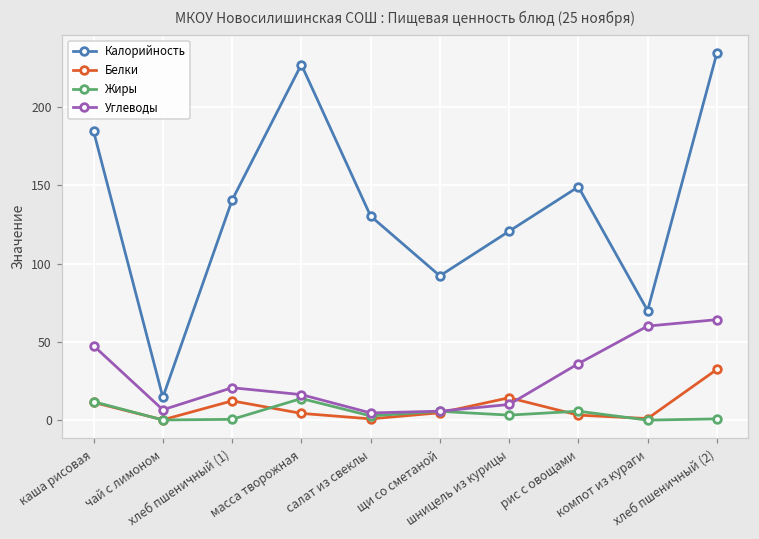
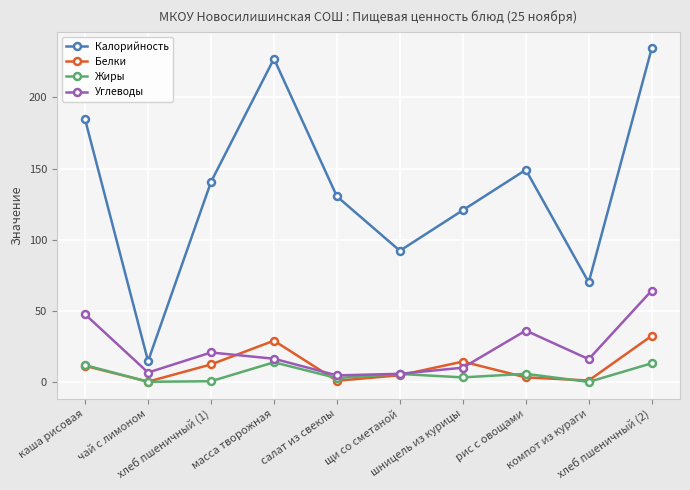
Белки, масса творожная: 4 -> 29
Углеводы, компот из кураги: 60 -> 16
Жиры, хлеб пшеничный (2): 1 -> 13
